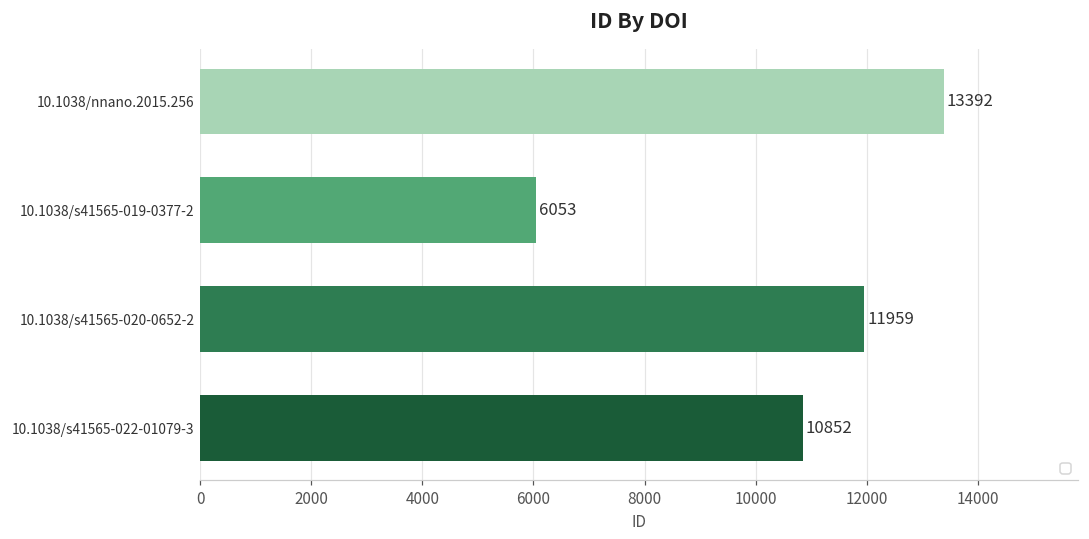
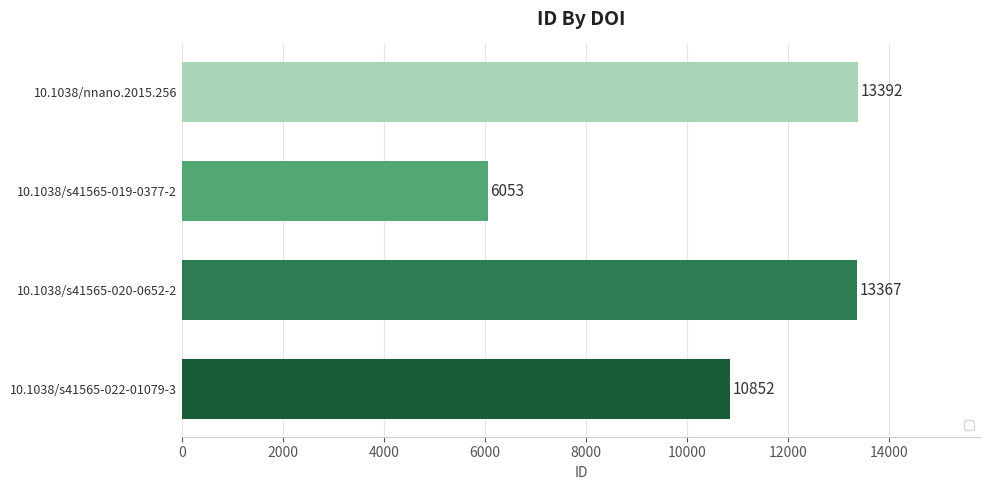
10.1038/s41565-020-0652-2: 11959 -> 13367
